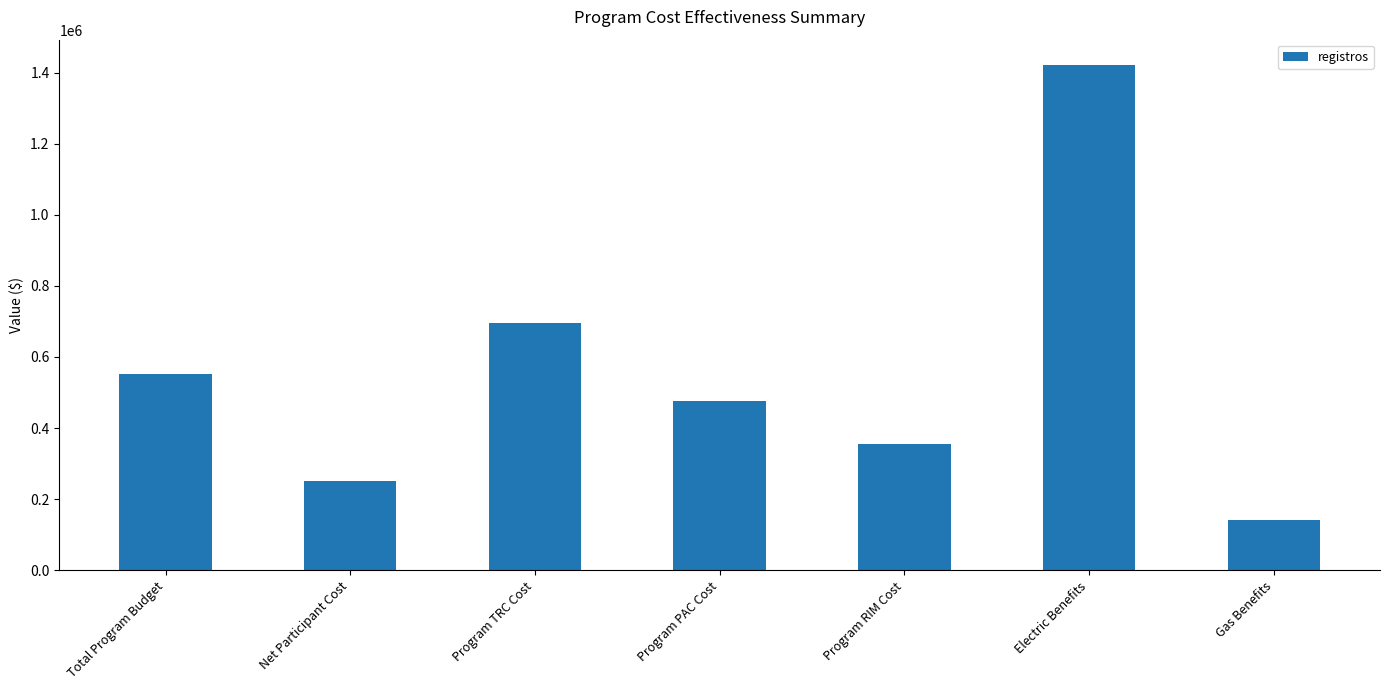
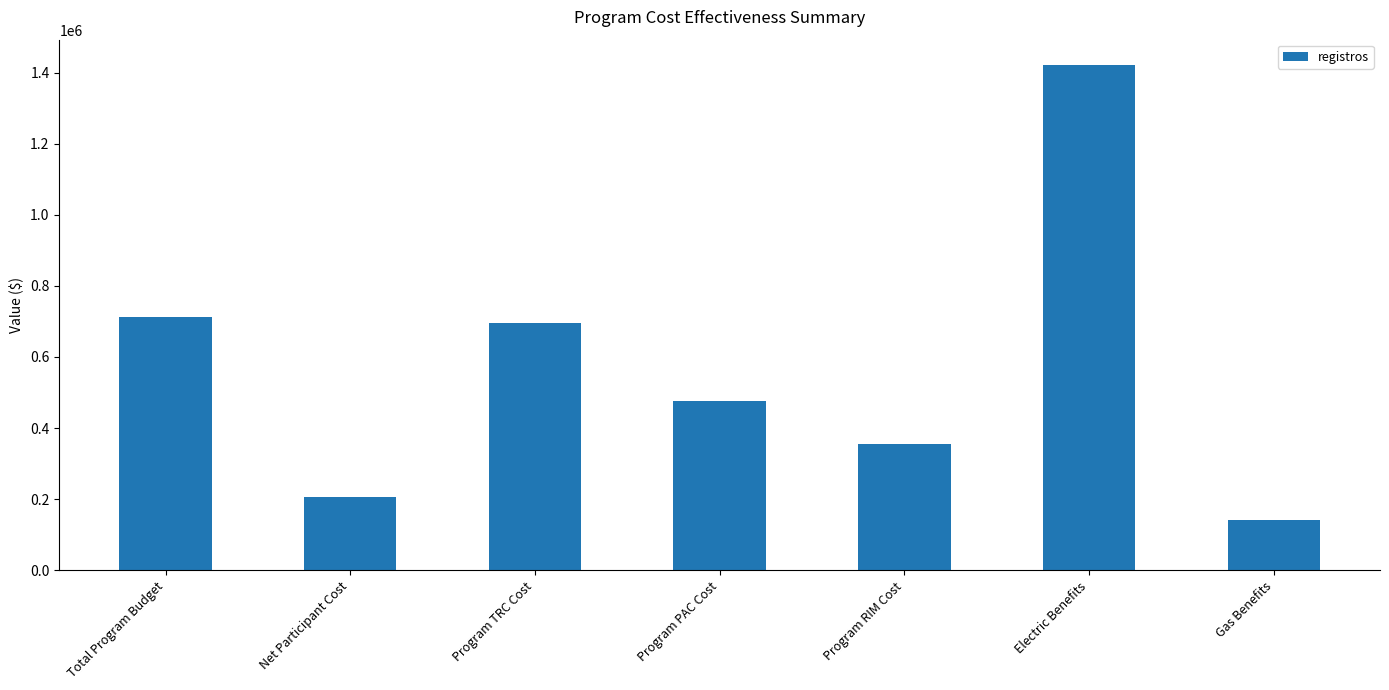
Total Program Budget: 550000 -> 710000
Net Participant Cost: 250000 -> 210000
